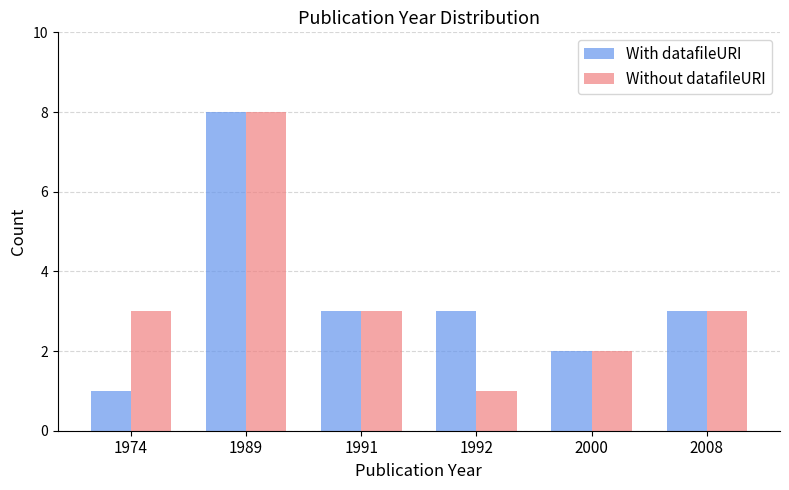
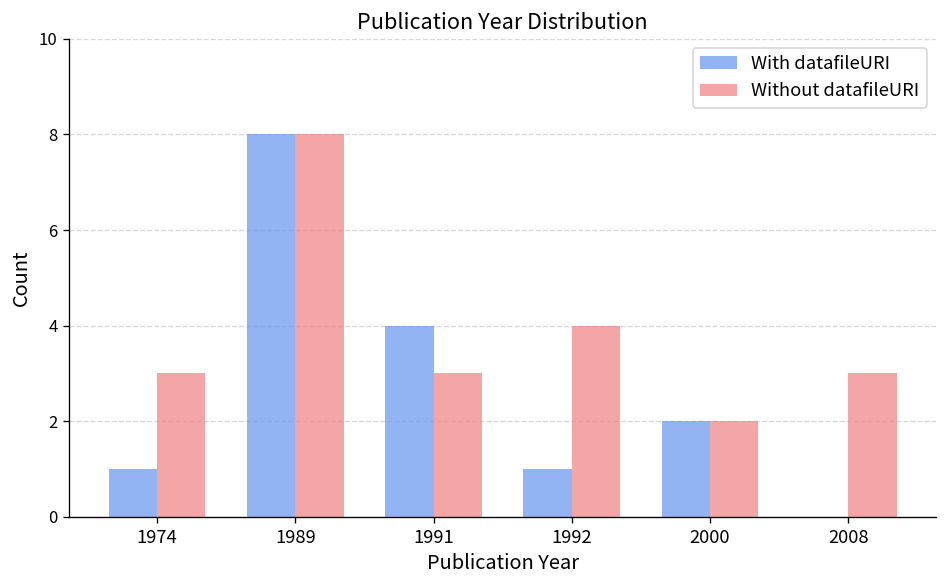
With datafileURI, 1991: 3 -> 4
With datafileURI, 1992: 3 -> 1
Without datafileURI, 1992: 1 -> 4
With datafileURI, 2008: 3 -> 0
